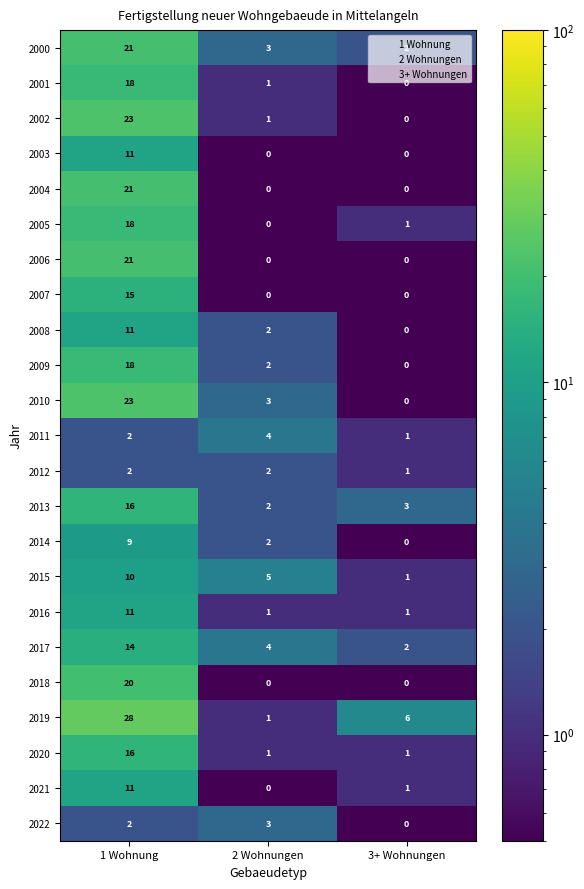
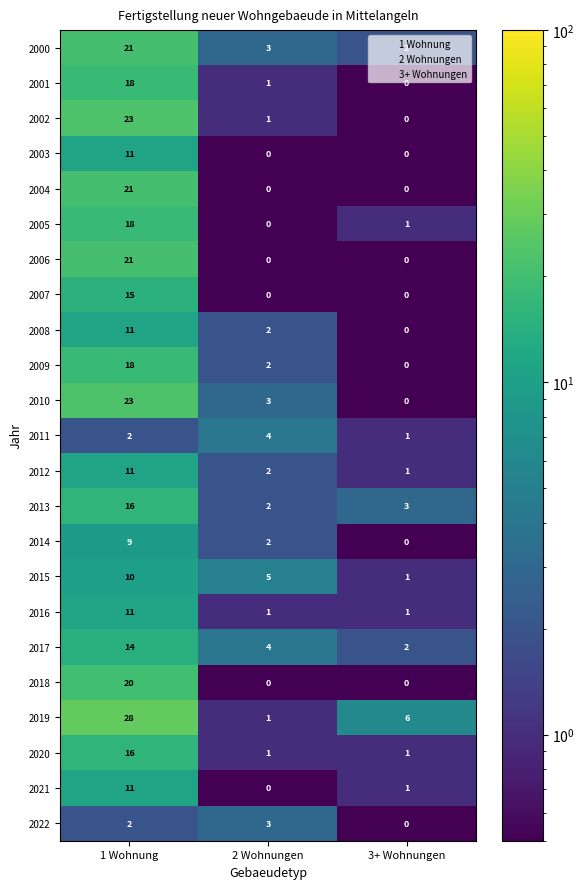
2012, 1 Wohnung: 2 -> 11
